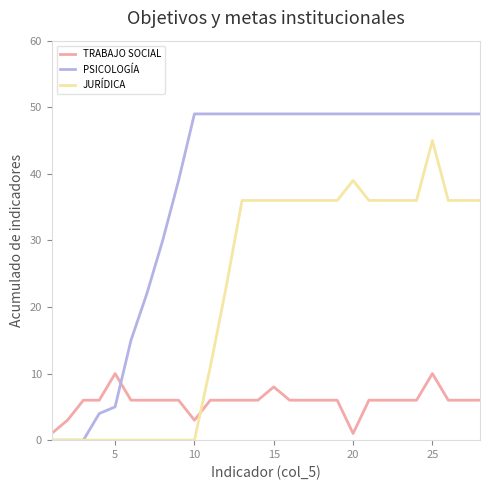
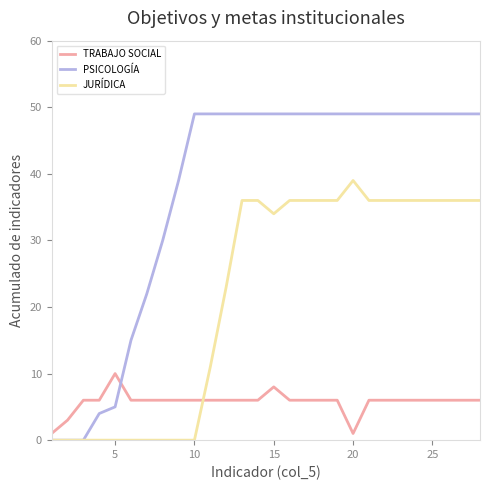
TRABAJO SOCIAL, 10: 3 -> 6
JURÍDICA, 15: 36 -> 34
TRABAJO SOCIAL, 25: 10 -> 6
JURÍDICA, 25: 45 -> 36
